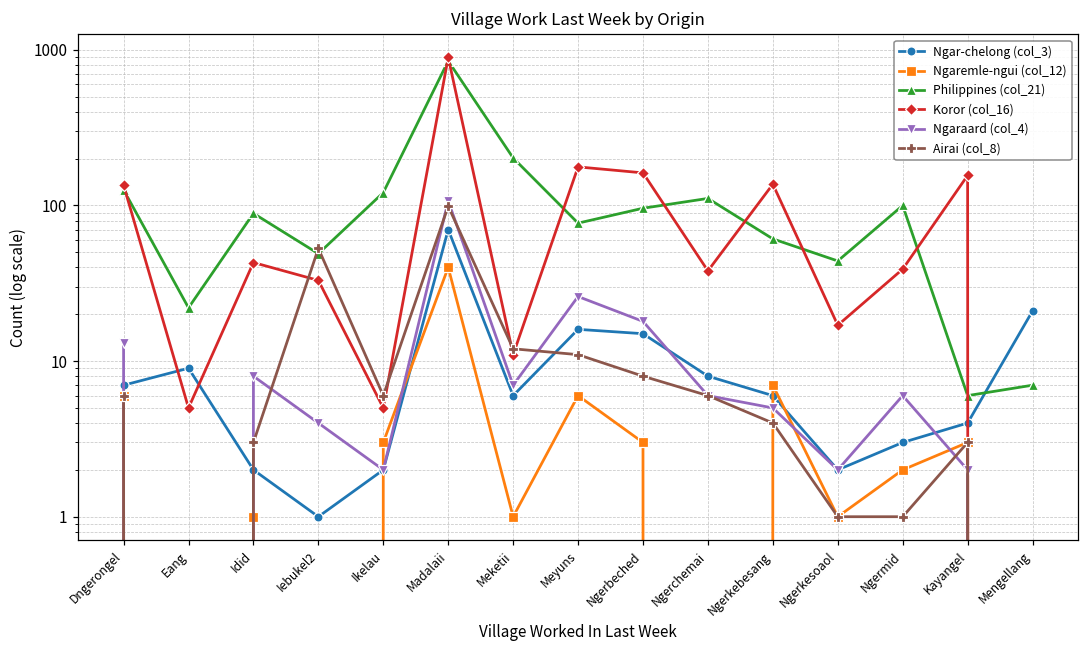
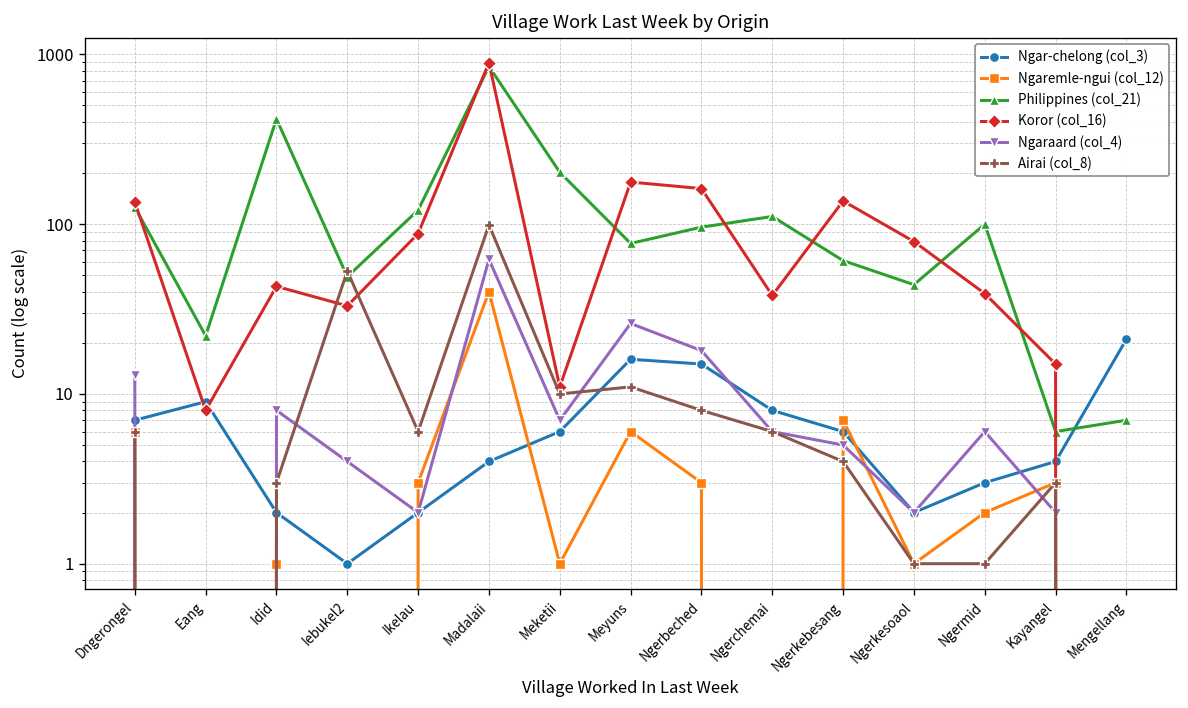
Koror (col_16), Eang: 5 -> 8
Philippines (col_21), Idid: 90 -> 420
Koror (col_16), Ikelau: 5 -> 90
Ngar-chelong (col_3), Madalaii: 70 -> 4
Ngaraard (col_4), Madalaii: 110 -> 60
Airai (col_8), Meketii: 12 -> 10
Koror (col_16), Ngerkesoaol: 17 -> 80
Koror (col_16), Kayangel: 160 -> 15
